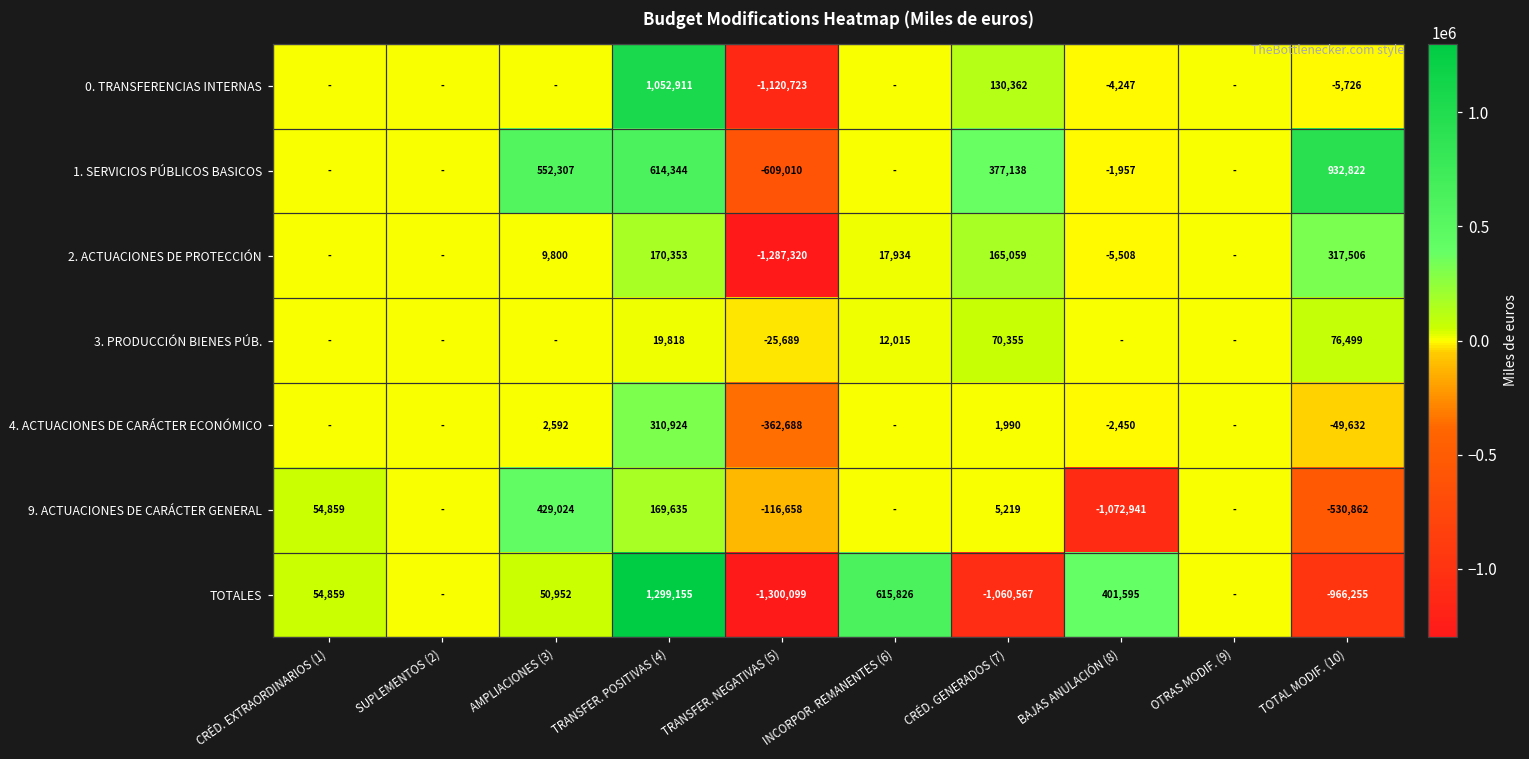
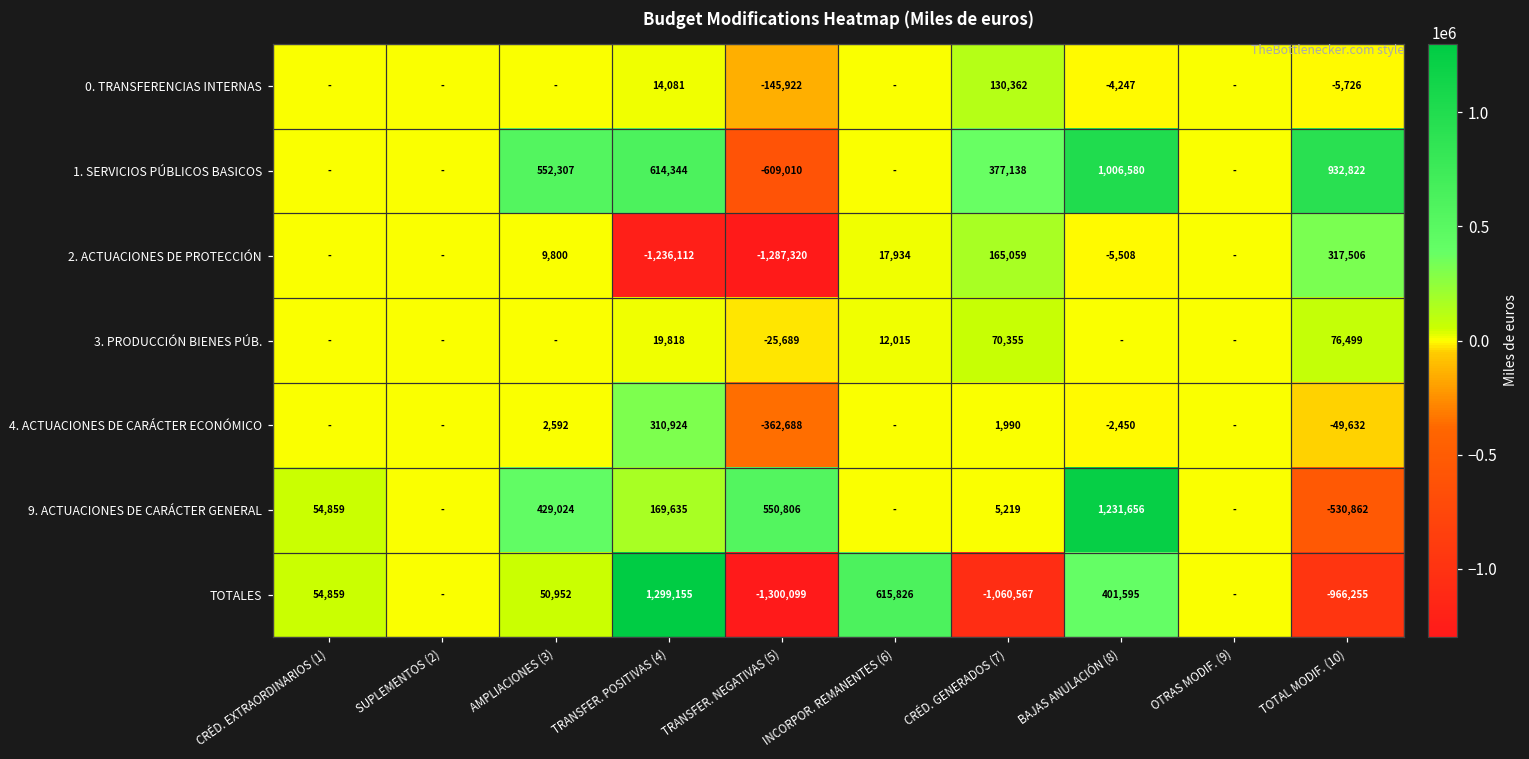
0. TRANSFERENCIAS INTERNAS, TRANSFER. POSITIVAS (4): 1,052,911 -> 14,081
0. TRANSFERENCIAS INTERNAS, TRANSFER. NEGATIVAS (5): -1,120,723 -> -145,922
1. SERVICIOS PÚBLICOS BASICOS, BAJAS ANULACIÓN (8): -1,957 -> 1,006,580
2. ACTUACIONES DE PROTECCIÓN, TRANSFER. POSITIVAS (4): 170,353 -> -1,236,112
9. ACTUACIONES DE CARÁCTER GENERAL, TRANSFER. NEGATIVAS (5): -116,658 -> 550,806
9. ACTUACIONES DE CARÁCTER GENERAL, BAJAS ANULACIÓN (8): -1,072,941 -> 1,231,656
